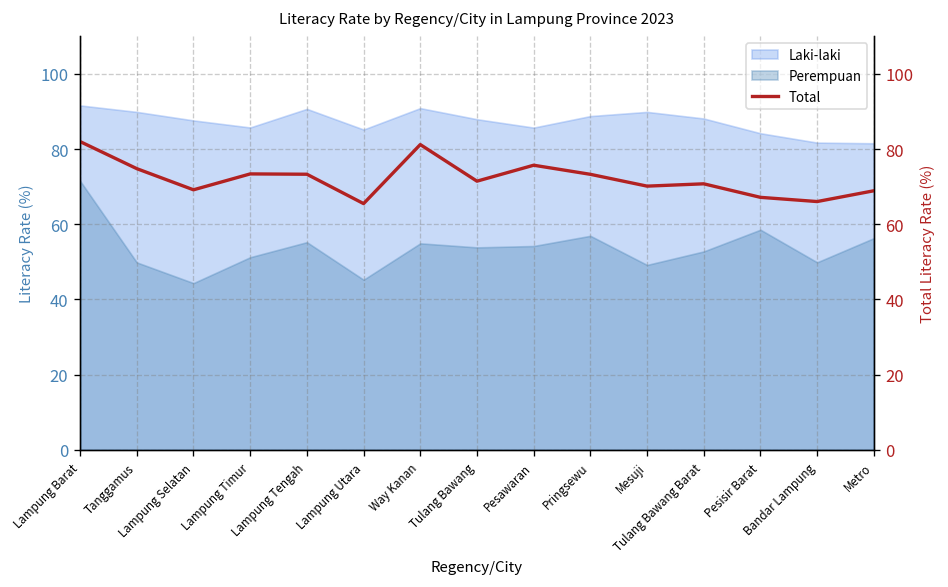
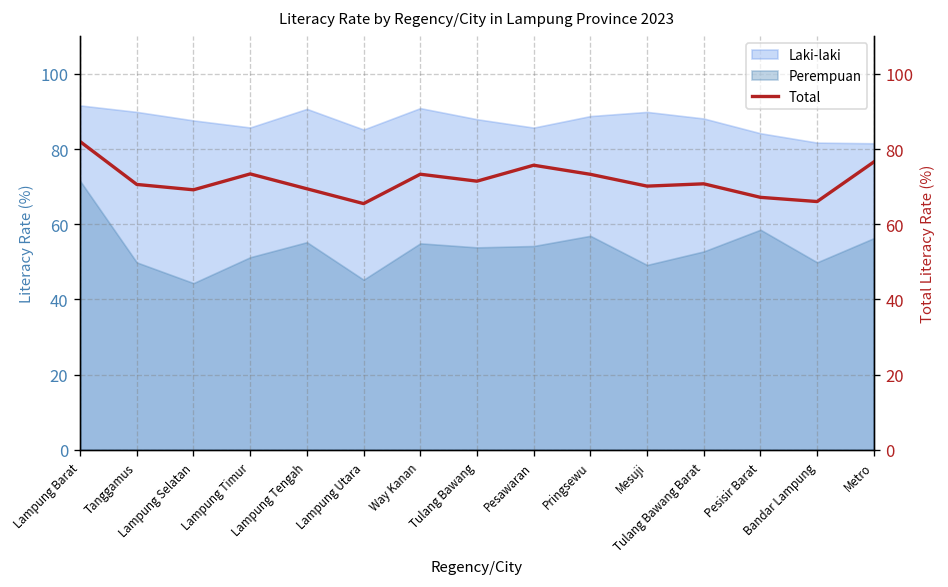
Total, Tanggamus: 75 -> 71
Total, Lampung Tengah: 73 -> 69
Total, Way Kanan: 81 -> 73
Total, Metro: 69 -> 77
